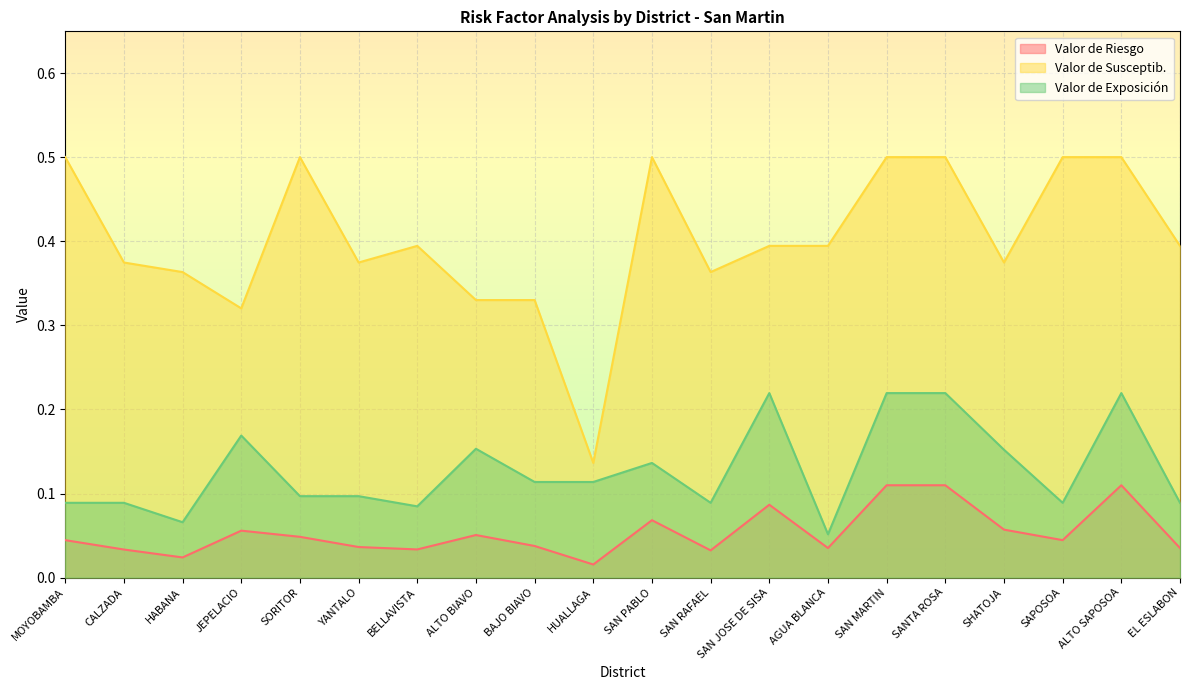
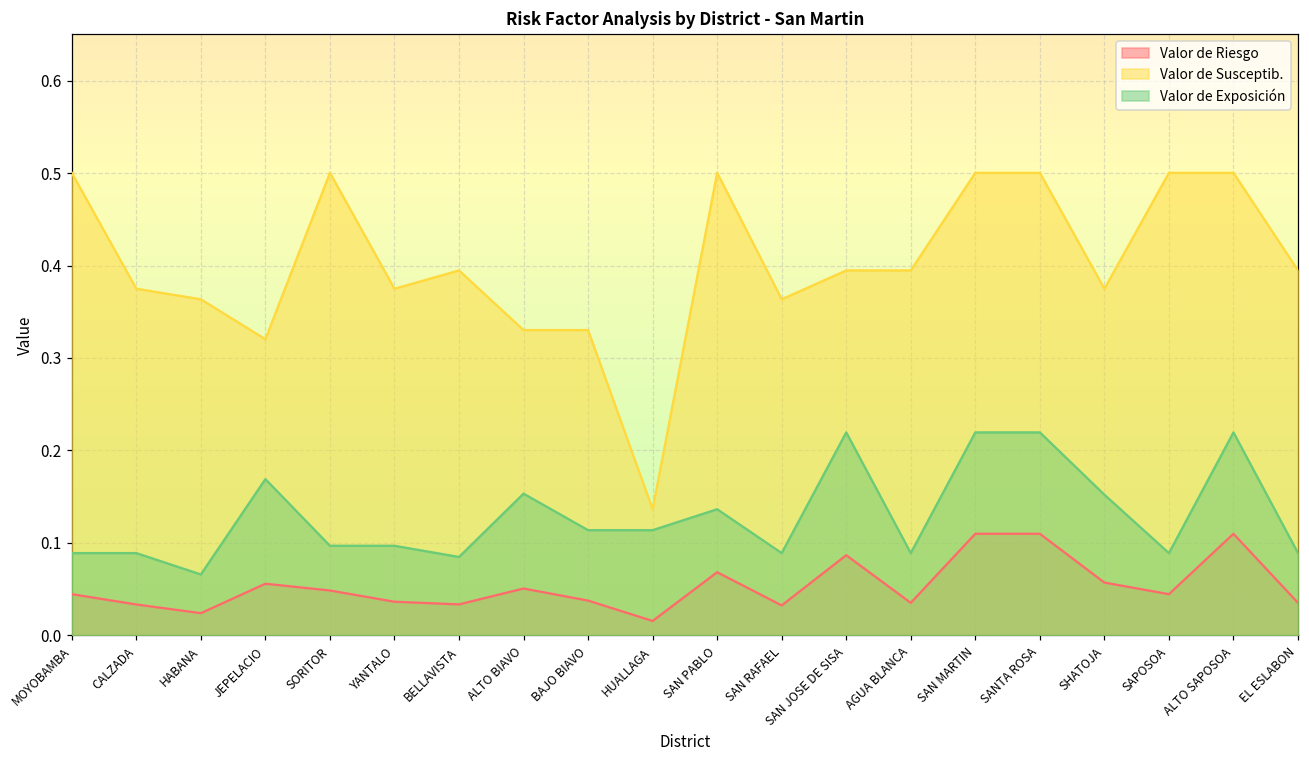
Valor de Exposición, AGUA BLANCA: 0.05 -> 0.09
